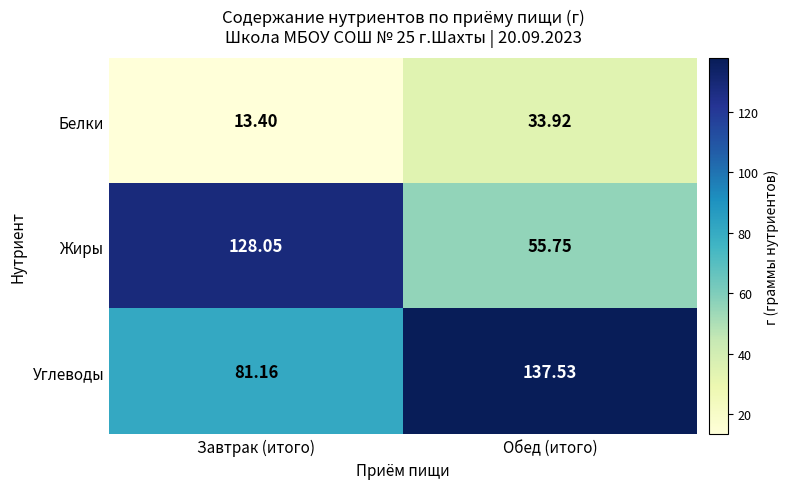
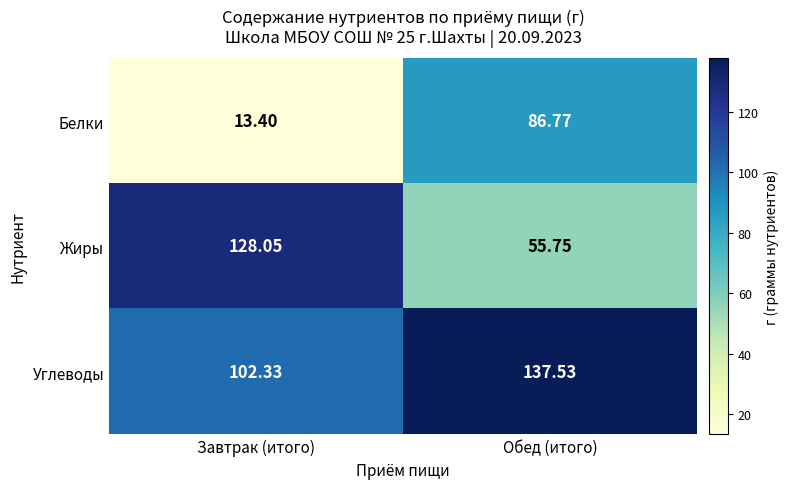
Белки, Обед (итого): 33.92 -> 86.77
Углеводы, Завтрак (итого): 81.16 -> 102.33
